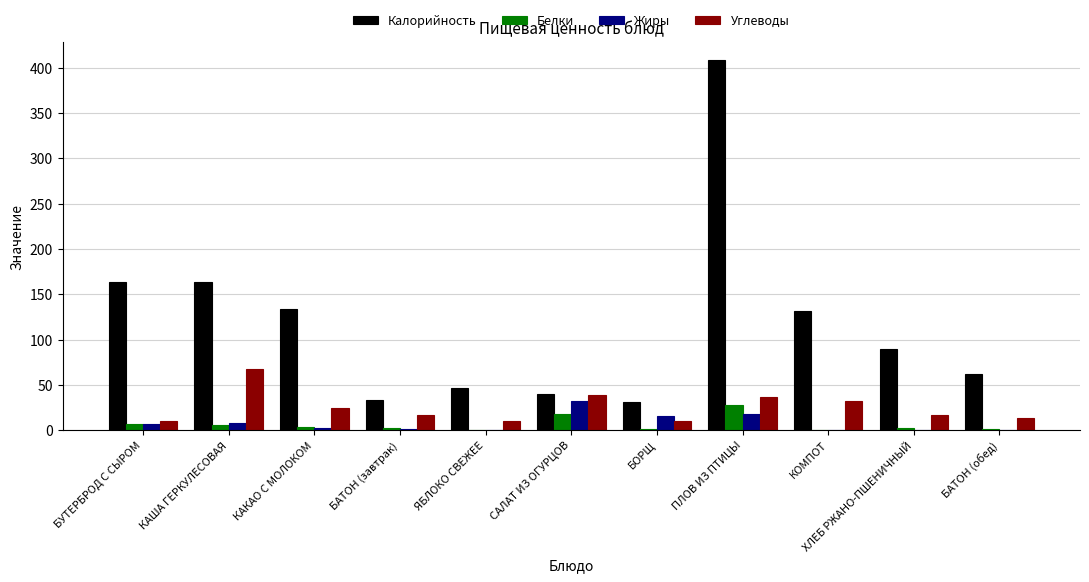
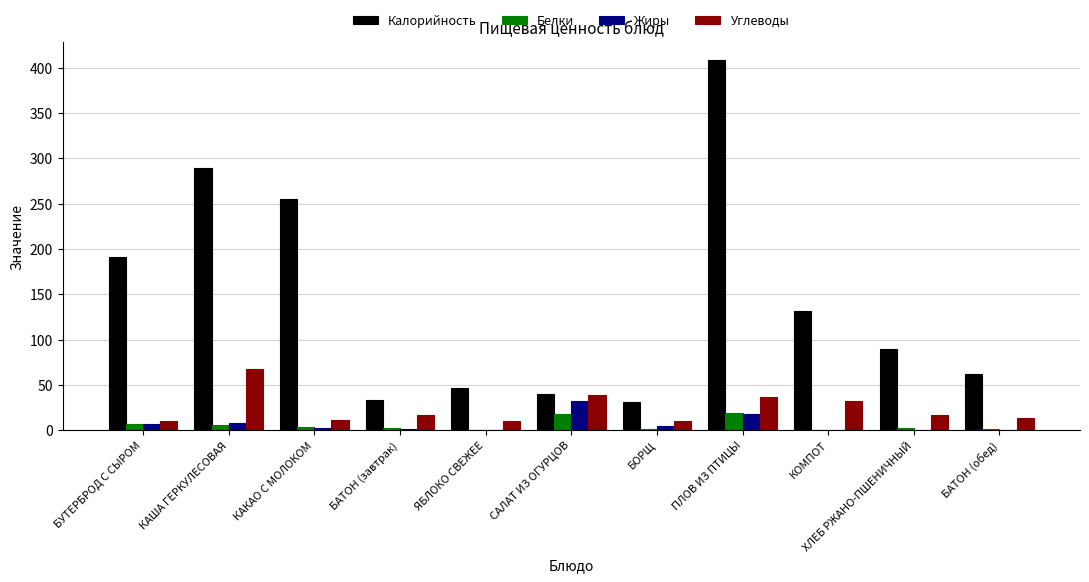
Калорийность, БУТЕРБРОД С СЫРОМ: 160 -> 190
Калорийность, КАША ГЕРКУЛЕСОВАЯ: 160 -> 290
Калорийность, КАКАО С МОЛОКОМ: 130 -> 260
Углеводы, КАКАО С МОЛОКОМ: 20 -> 10
Жиры, БОРЩ: 20 -> 0
Белки, ПЛОВ ИЗ ПТИЦЫ: 30 -> 20
